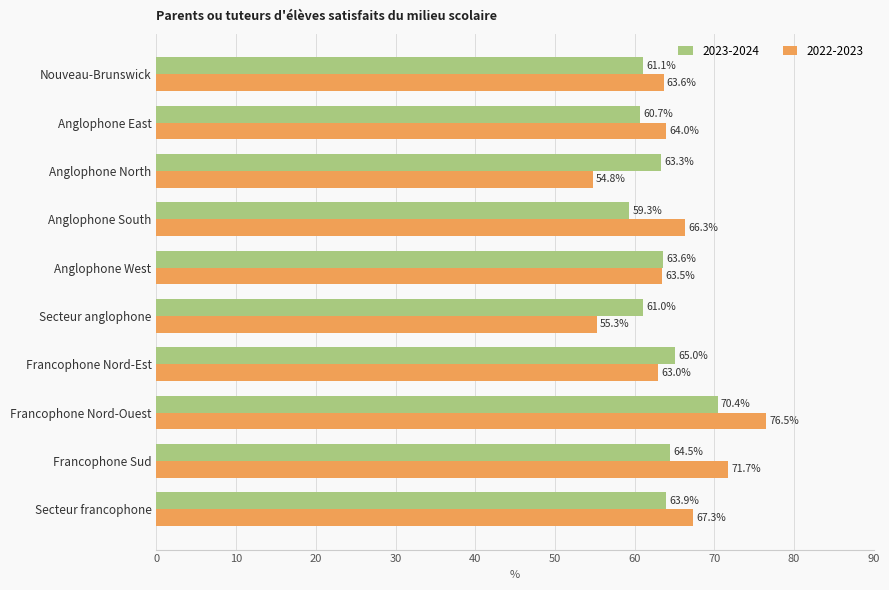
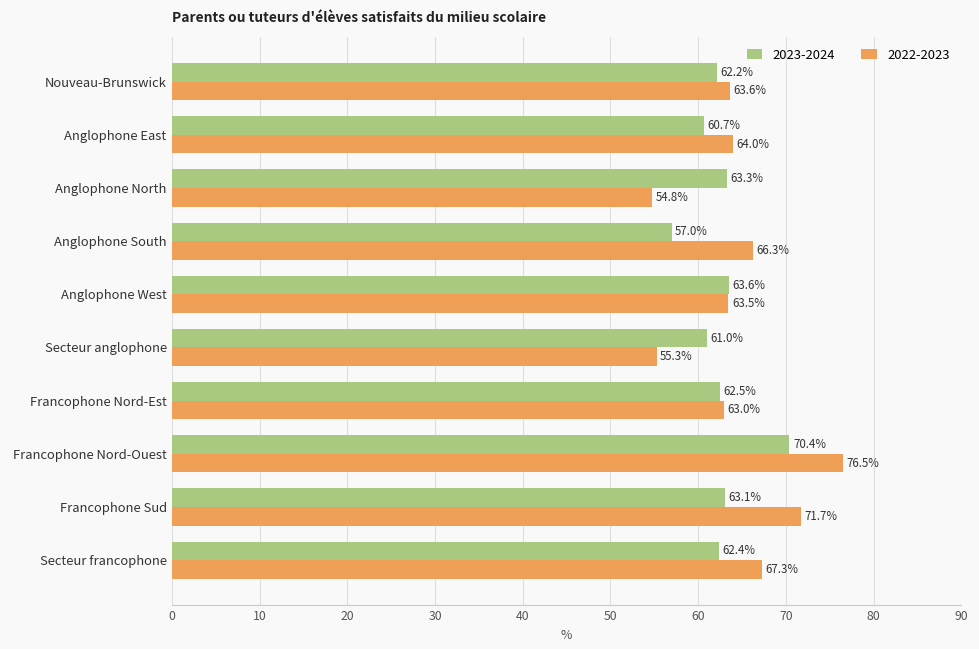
2023-2024, Nouveau-Brunswick: 61.1% -> 62.2%
2023-2024, Anglophone South: 59.3% -> 57.0%
2023-2024, Francophone Nord-Est: 65.0% -> 62.5%
2023-2024, Francophone Sud: 64.5% -> 63.1%
2023-2024, Secteur francophone: 63.9% -> 62.4%
